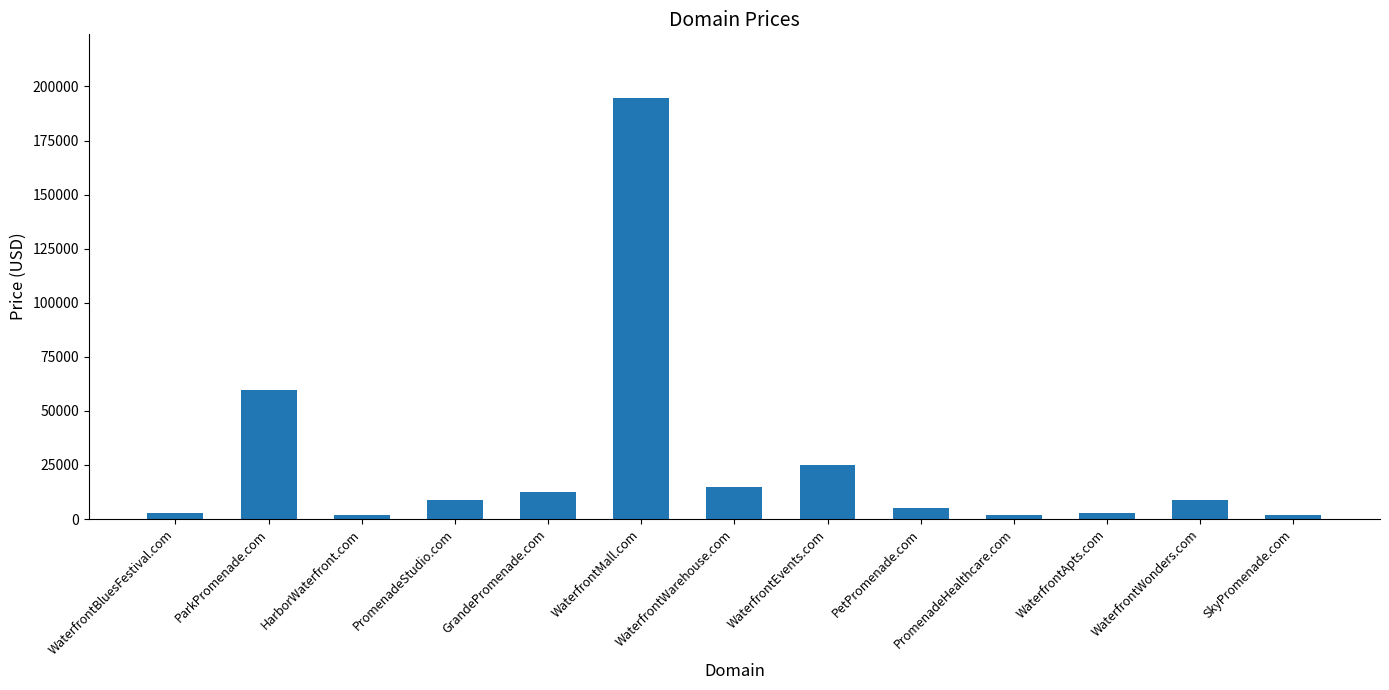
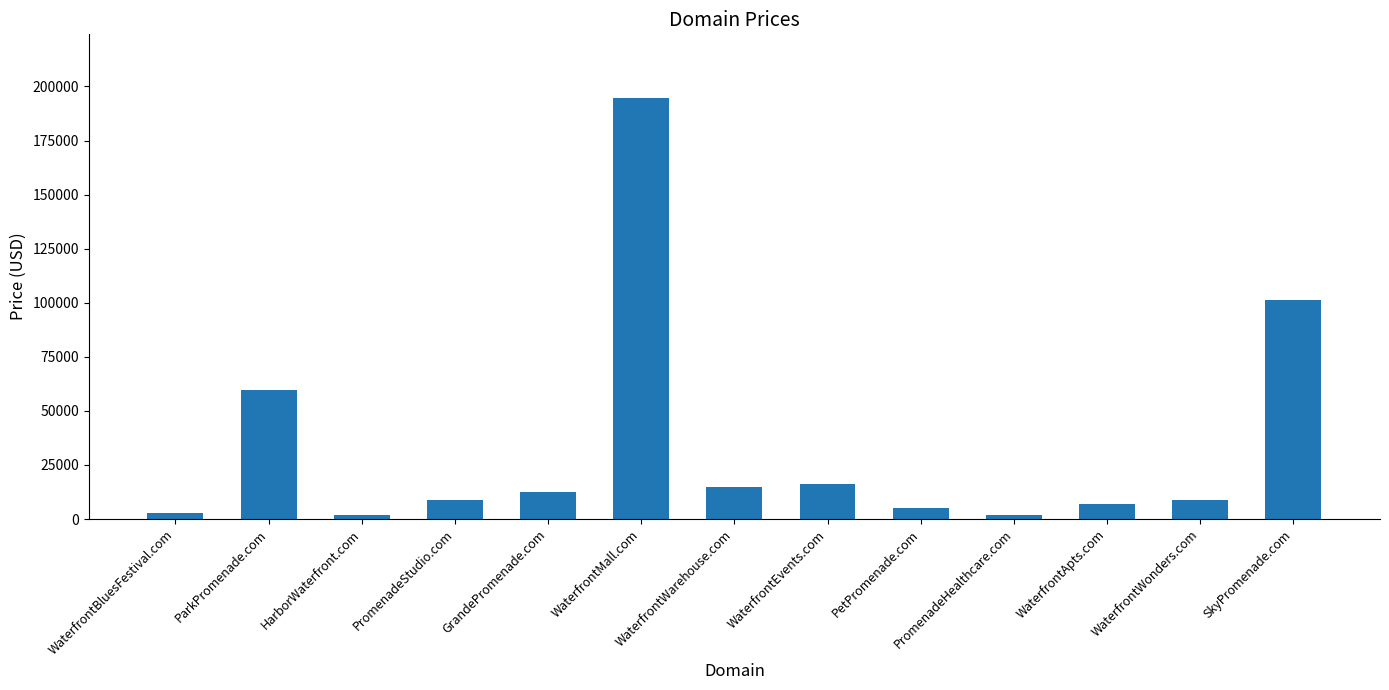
WaterfrontEvents.com: 25000 -> 16000
WaterfrontApts.com: 3000 -> 7000
SkyPromenade.com: 2000 -> 101000
